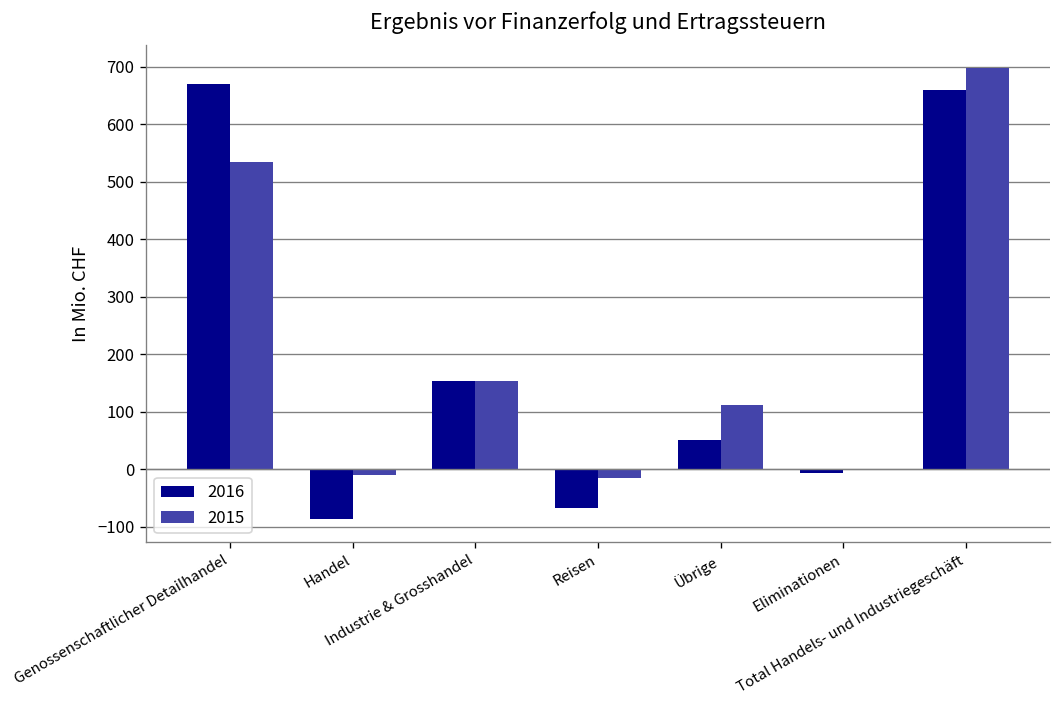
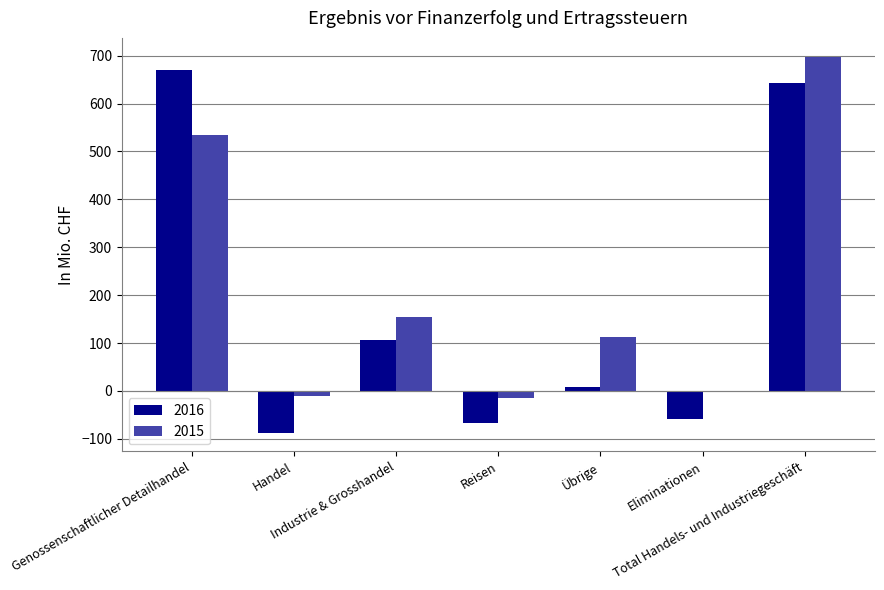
2016, Industrie & Grosshandel: 150 -> 110
2016, Übrige: 50 -> 10
2016, Eliminationen: -10 -> -60
2016, Total Handels- und Industriegeschäft: 660 -> 640
